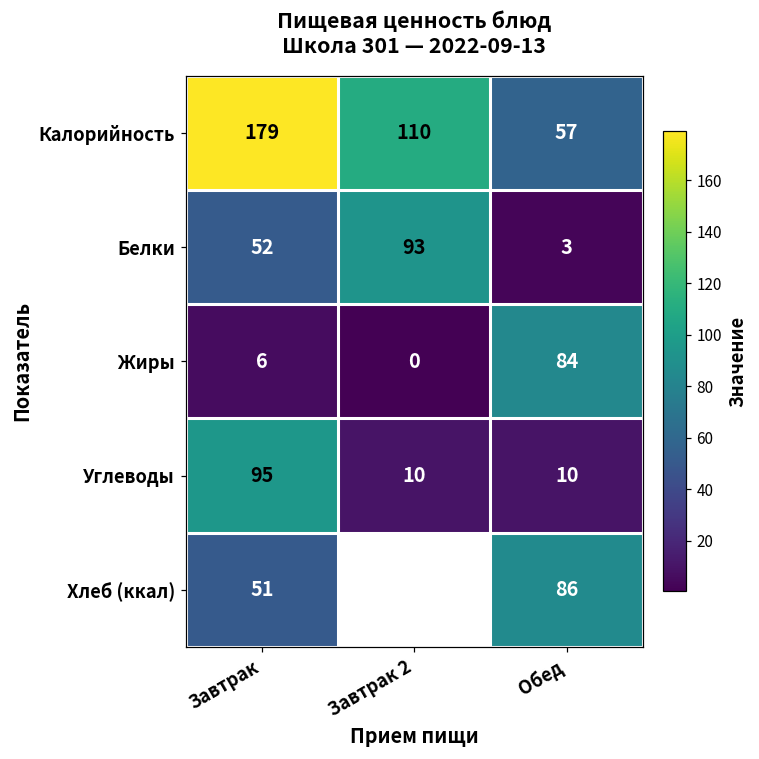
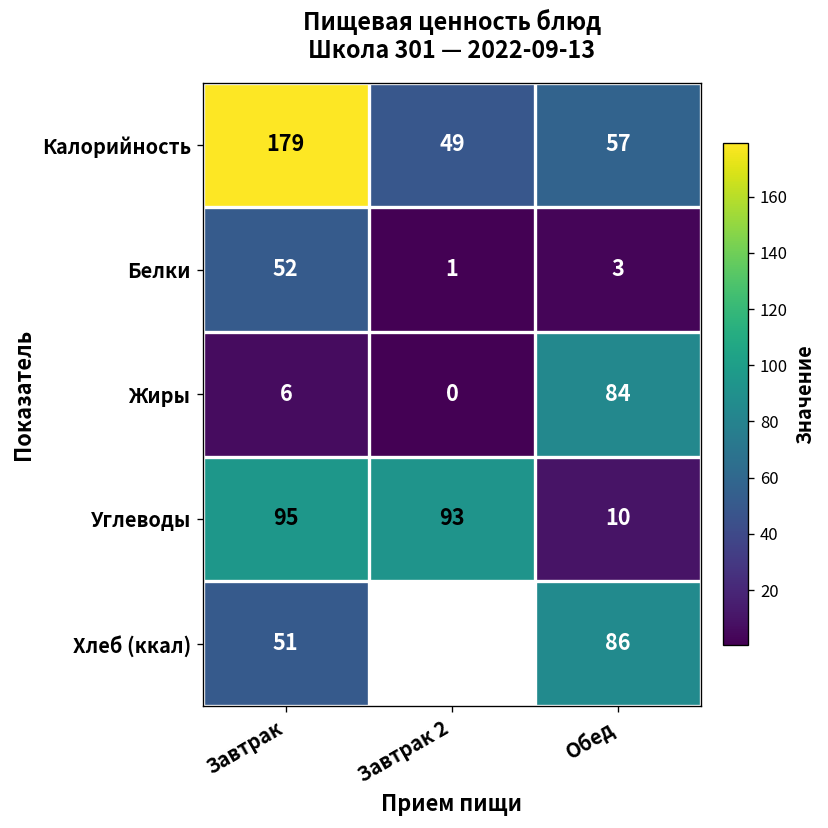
Калорийность, Завтрак 2: 110 -> 49
Белки, Завтрак 2: 93 -> 1
Углеводы, Завтрак 2: 10 -> 93
